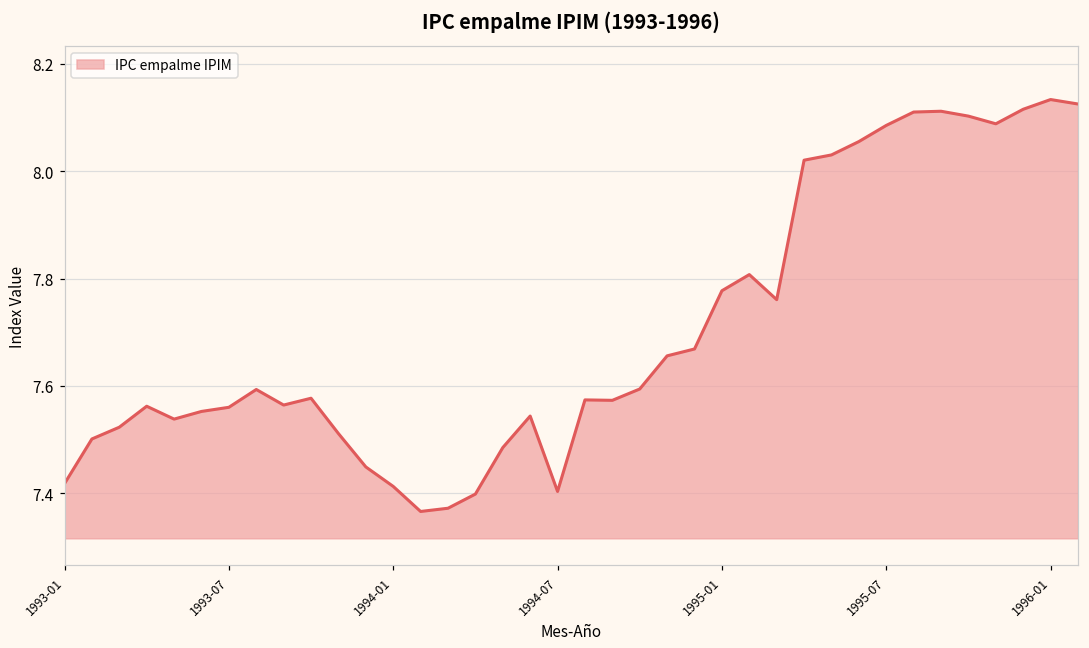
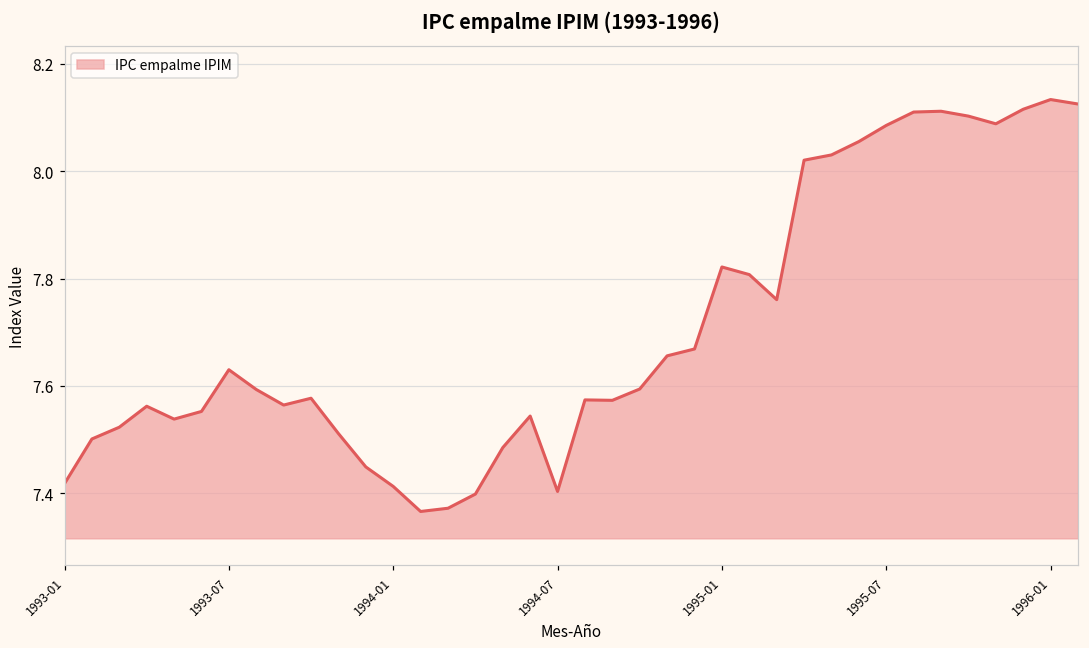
1993-07: 7.56 -> 7.63
1995-01: 7.78 -> 7.82
